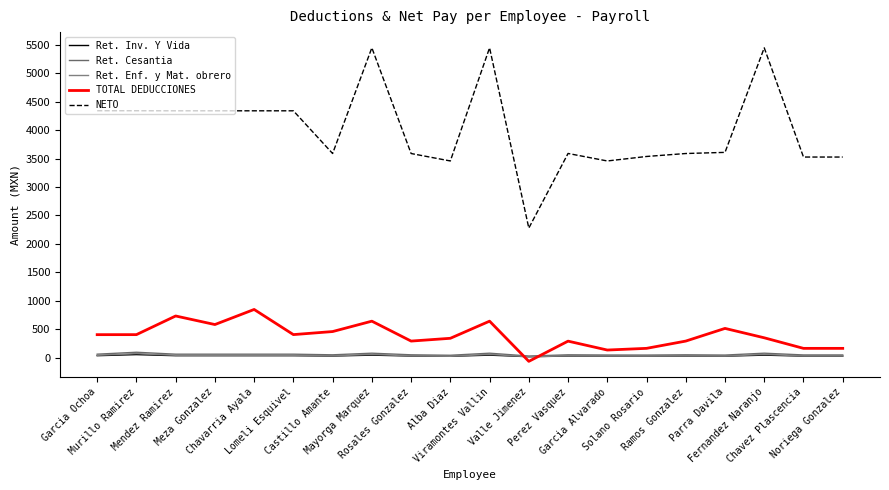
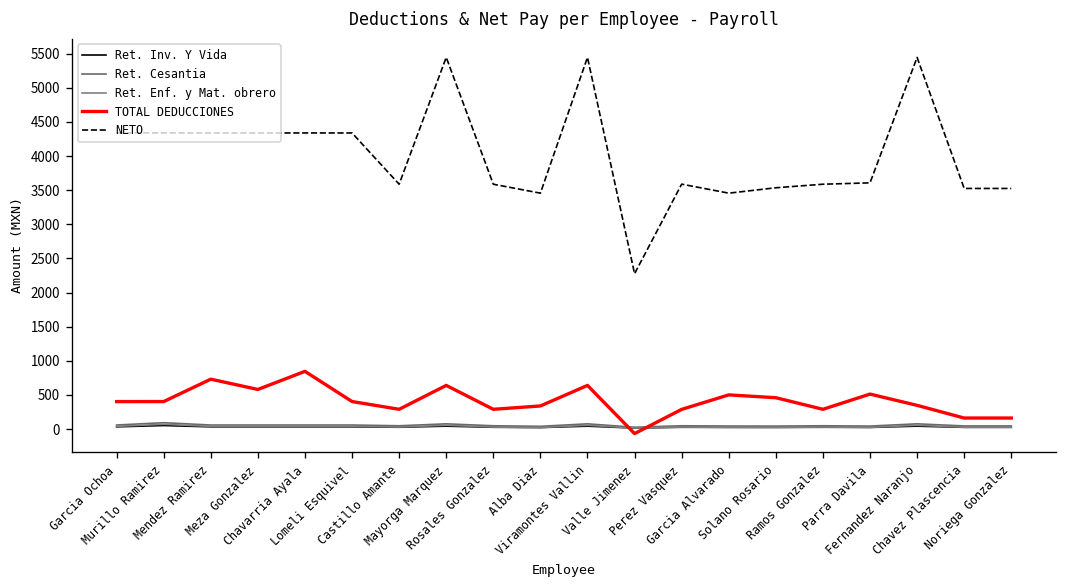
TOTAL DEDUCCIONES, Castillo Amante: 500 -> 300
TOTAL DEDUCCIONES, Garcia Alvarado: 100 -> 500
TOTAL DEDUCCIONES, Solano Rosario: 200 -> 500
